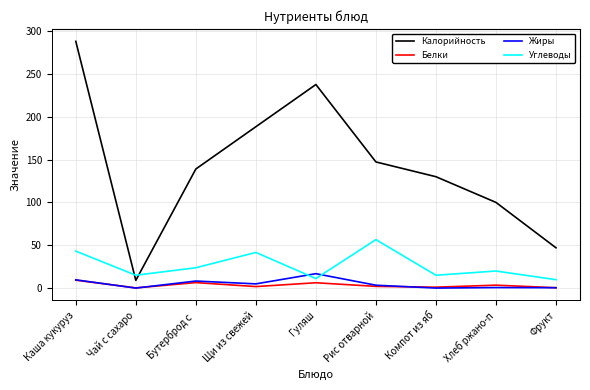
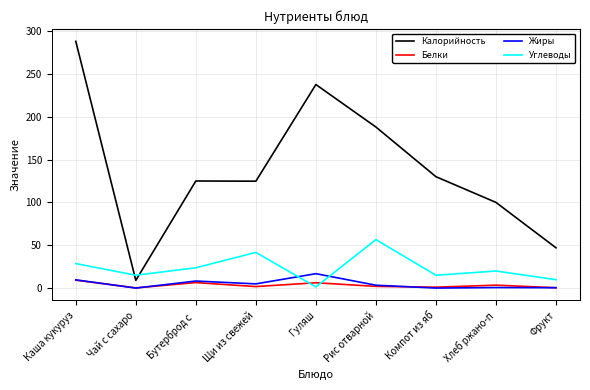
Углеводы, Каша кукуруз: 40 -> 30
Калорийность, Бутерброд с: 140 -> 130
Калорийность, Щи из свежей: 190 -> 120
Углеводы, Гуляш: 10 -> 0
Калорийность, Рис отварной: 150 -> 190
